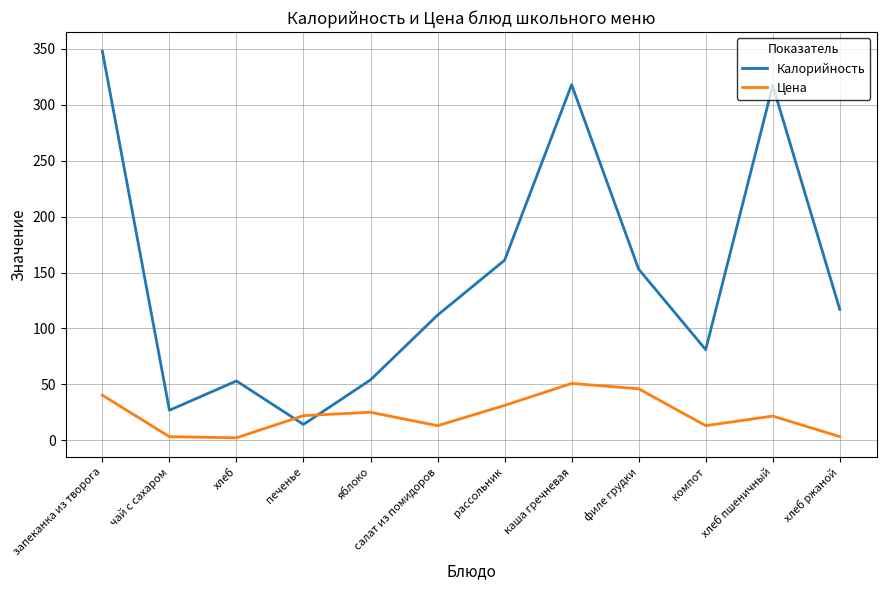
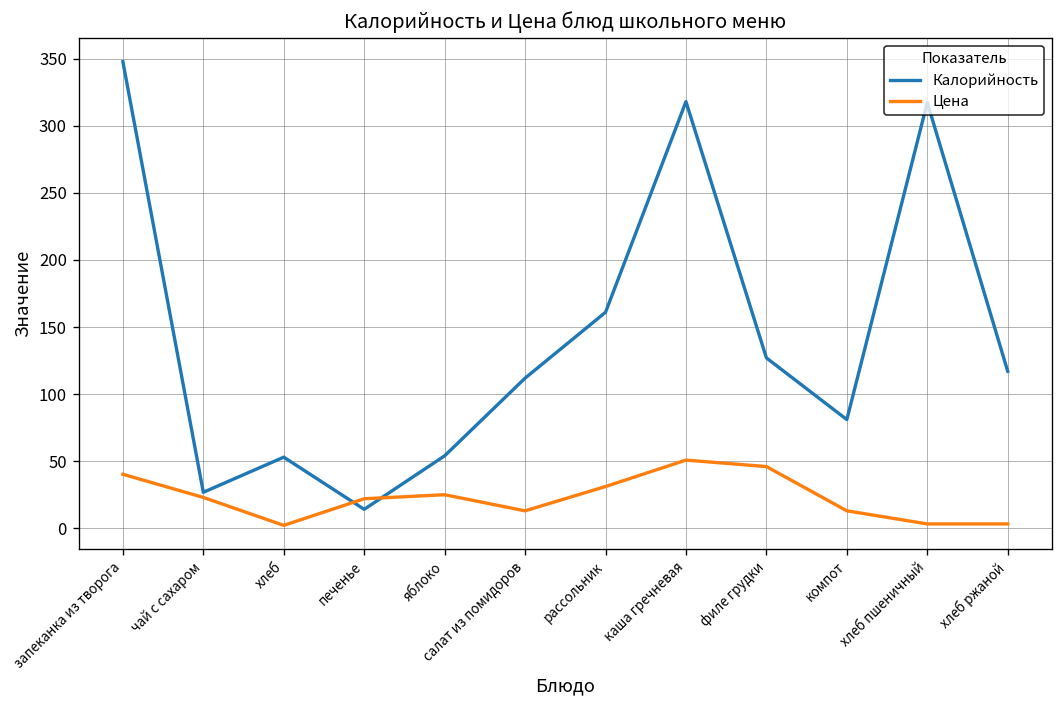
Цена, чай с сахаром: 3 -> 23
Калорийность, филе грудки: 153 -> 127
Цена, хлеб пшеничный: 22 -> 3
